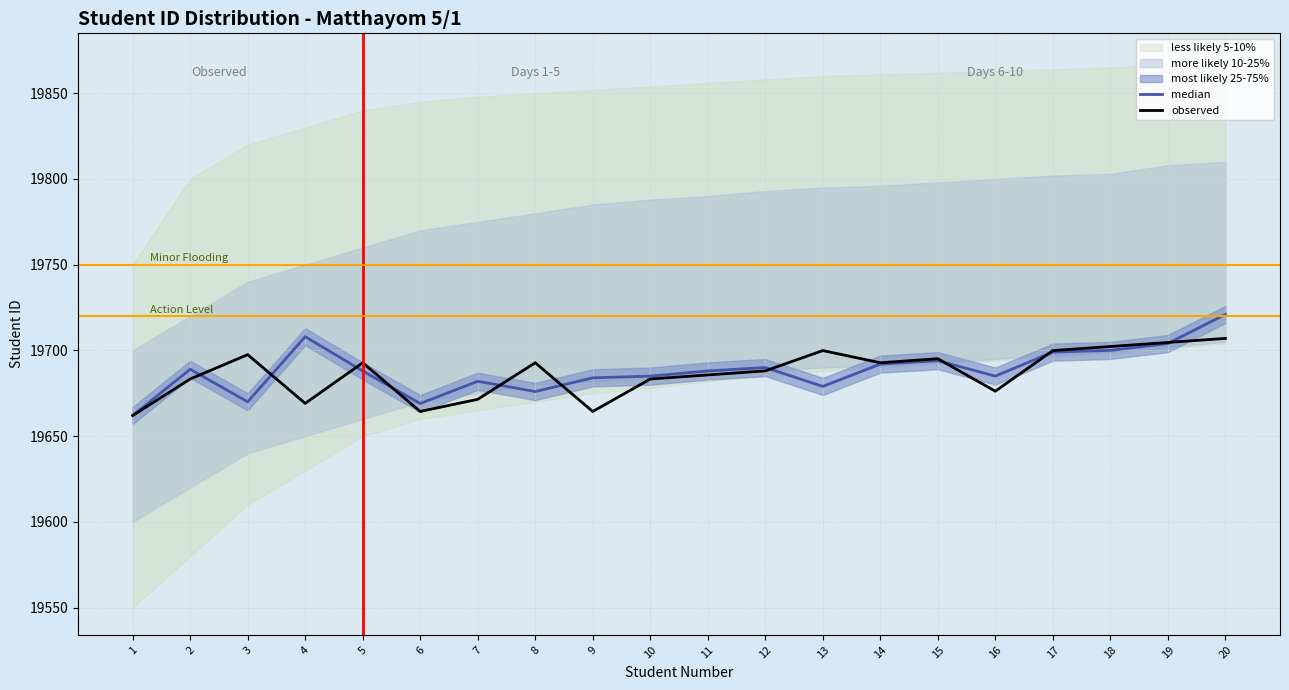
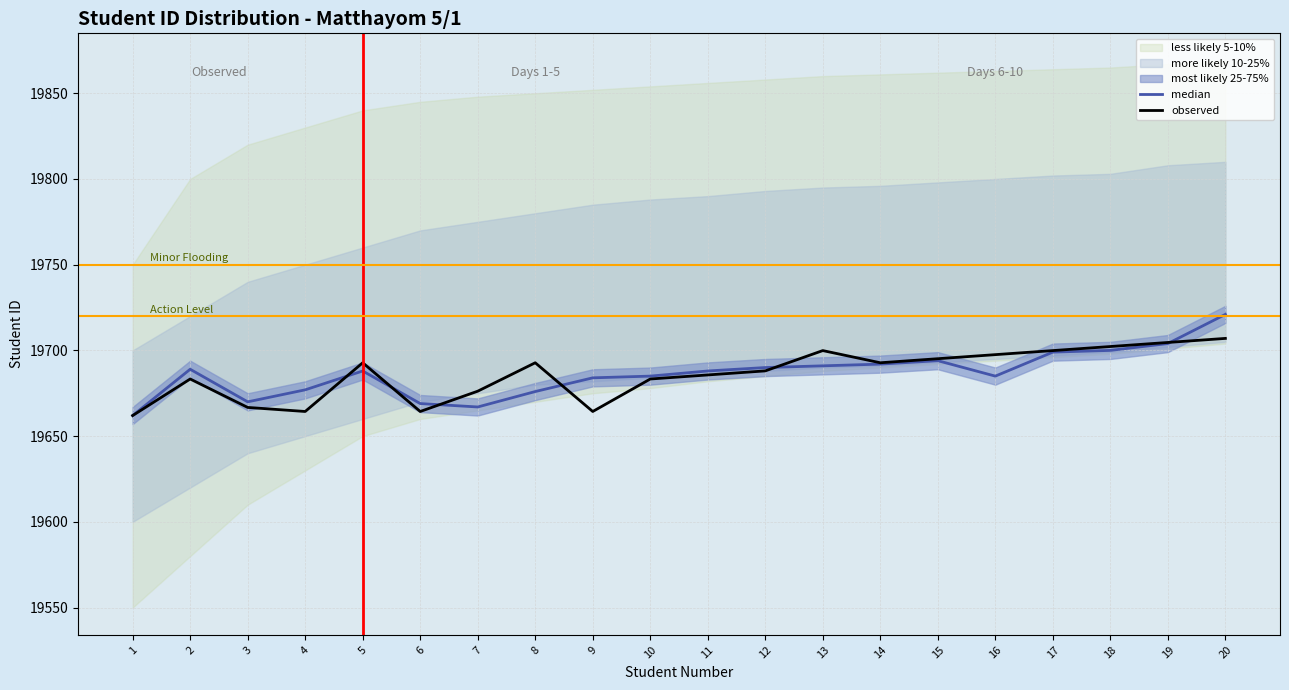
observed, 3: 19698 -> 19667
median, 4: 19708 -> 19677
observed, 4: 19669 -> 19664
median, 7: 19682 -> 19667
observed, 7: 19671 -> 19676
median, 13: 19679 -> 19691
observed, 16: 19676 -> 19698
